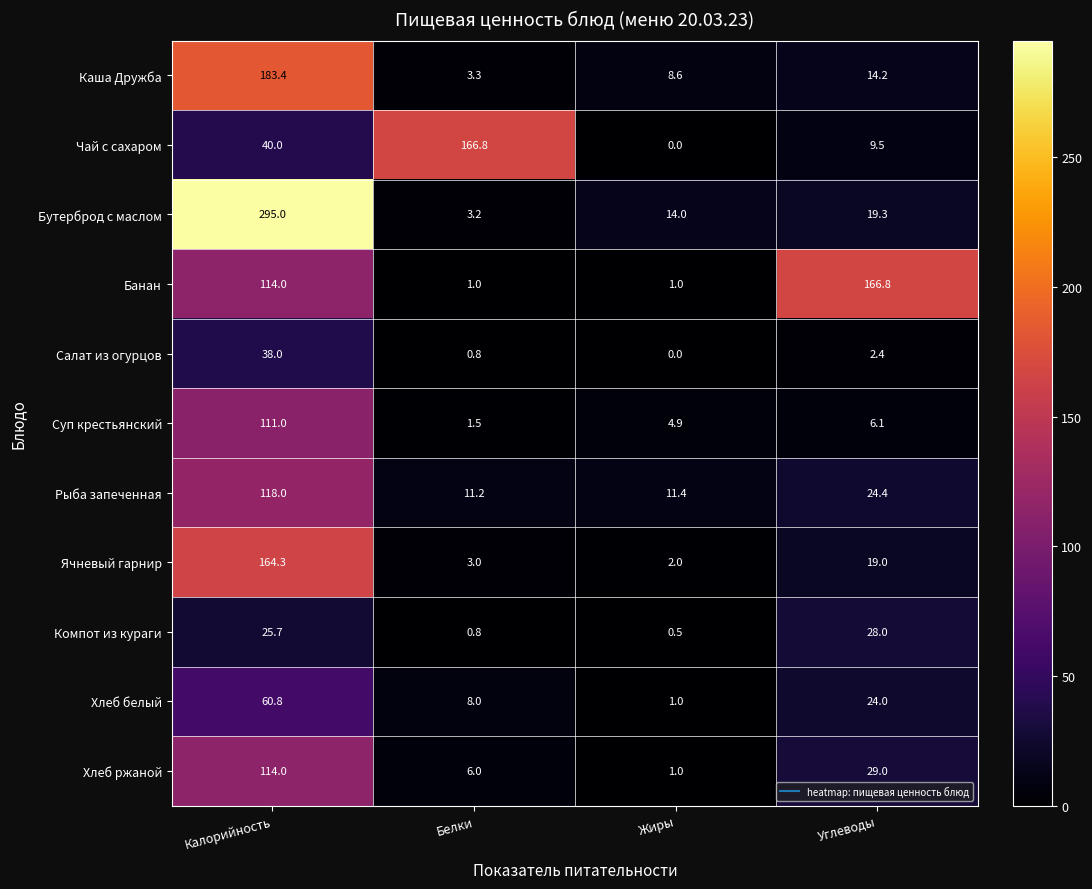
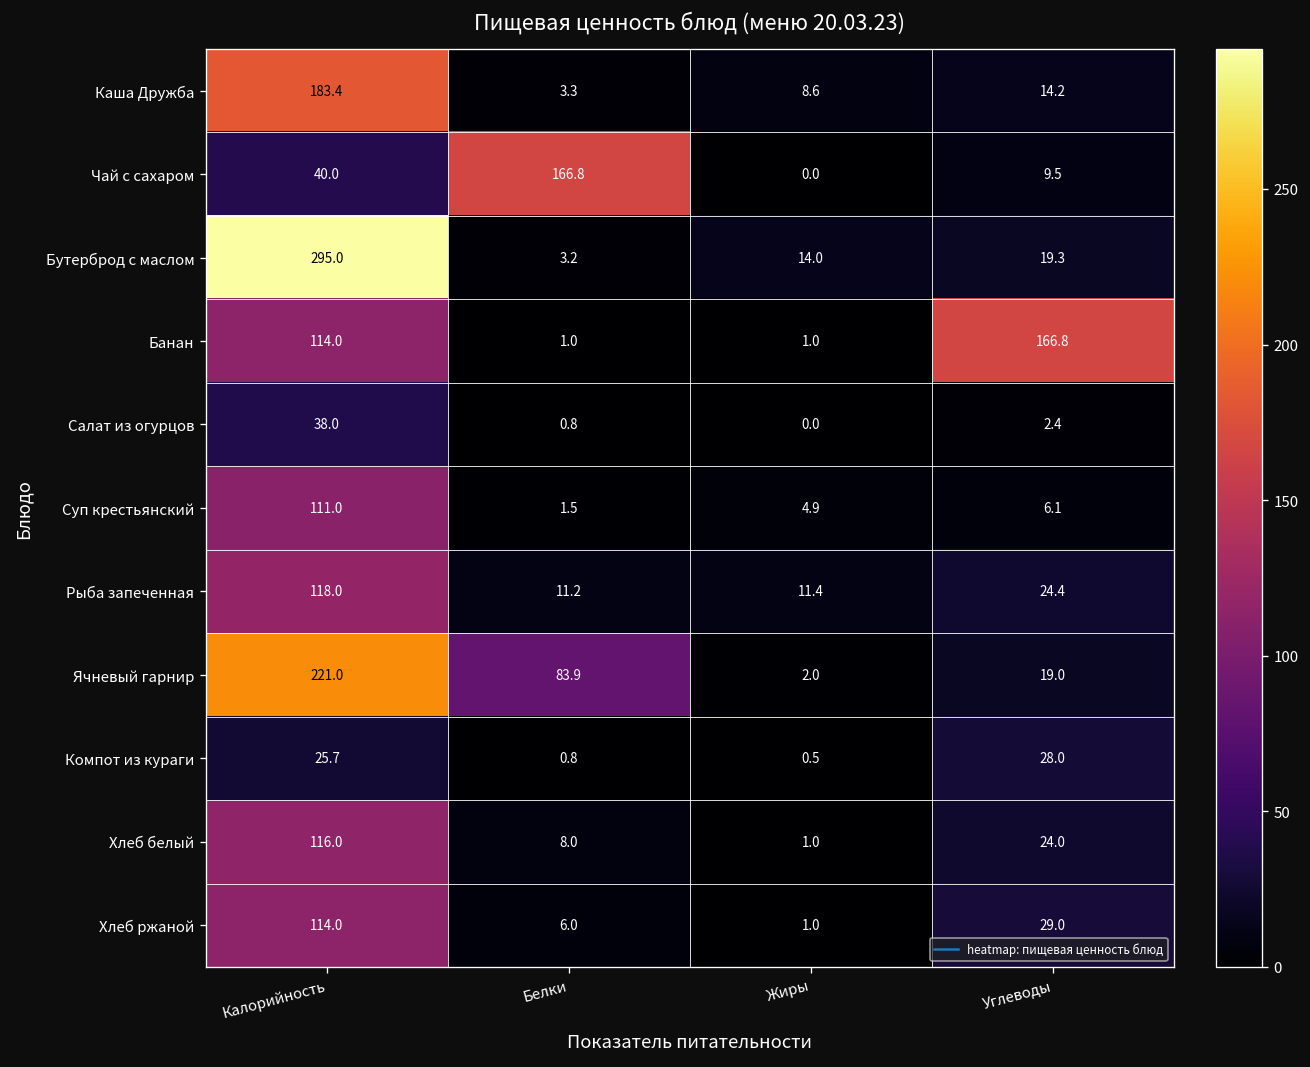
Ячневый гарнир, Калорийность: 164.3 -> 221.0
Ячневый гарнир, Белки: 3.0 -> 83.9
Хлеб белый, Калорийность: 60.8 -> 116.0
